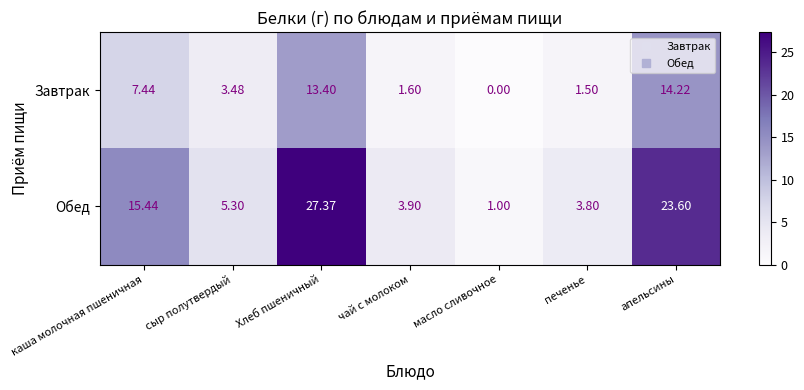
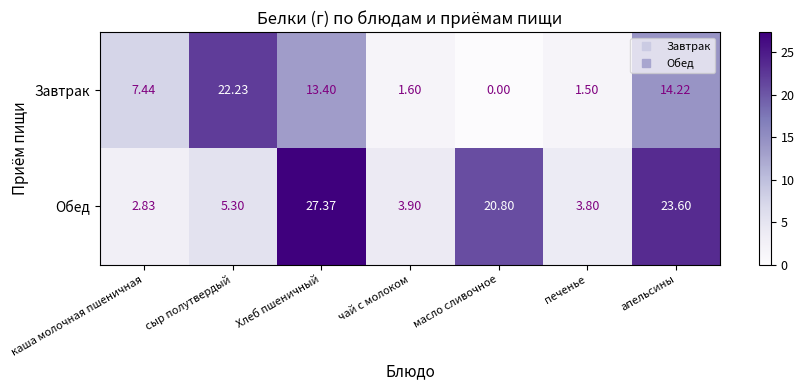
Завтрак, сыр полутвердый: 3.48 -> 22.23
Обед, каша молочная пшеничная: 15.44 -> 2.83
Обед, масло сливочное: 1.00 -> 20.80
